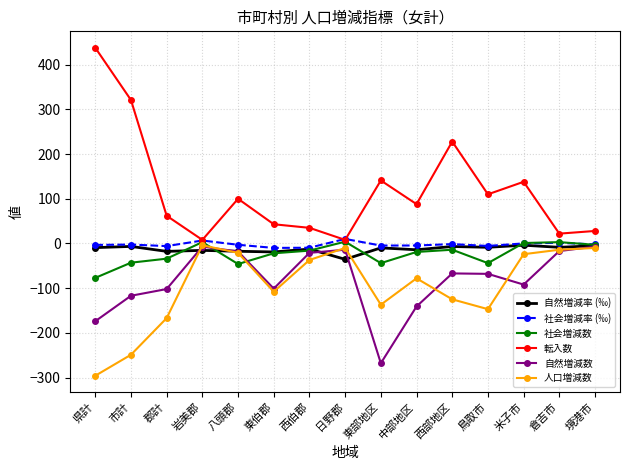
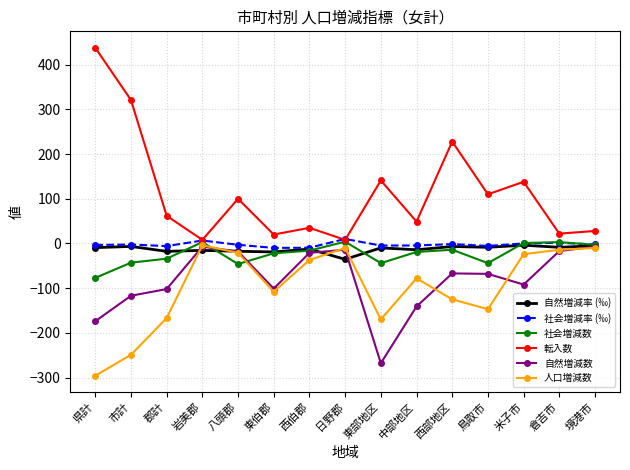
転入数, 東伯郡: 40 -> 20
人口増減数, 東部地区: -140 -> -170
転入数, 中部地区: 90 -> 50
